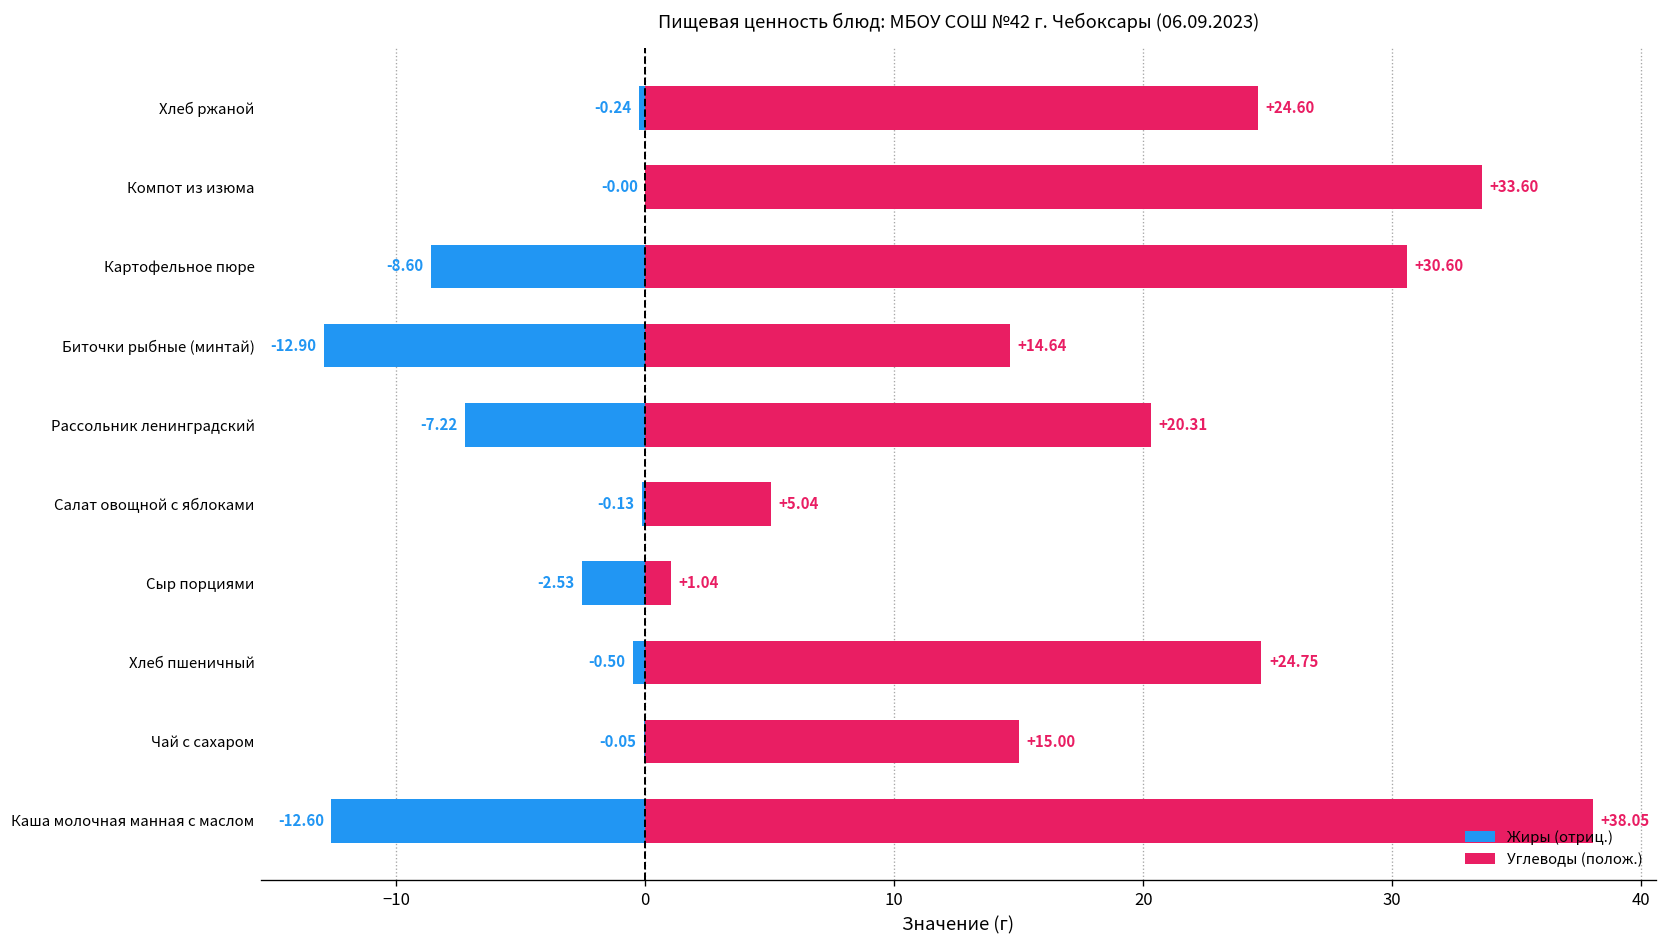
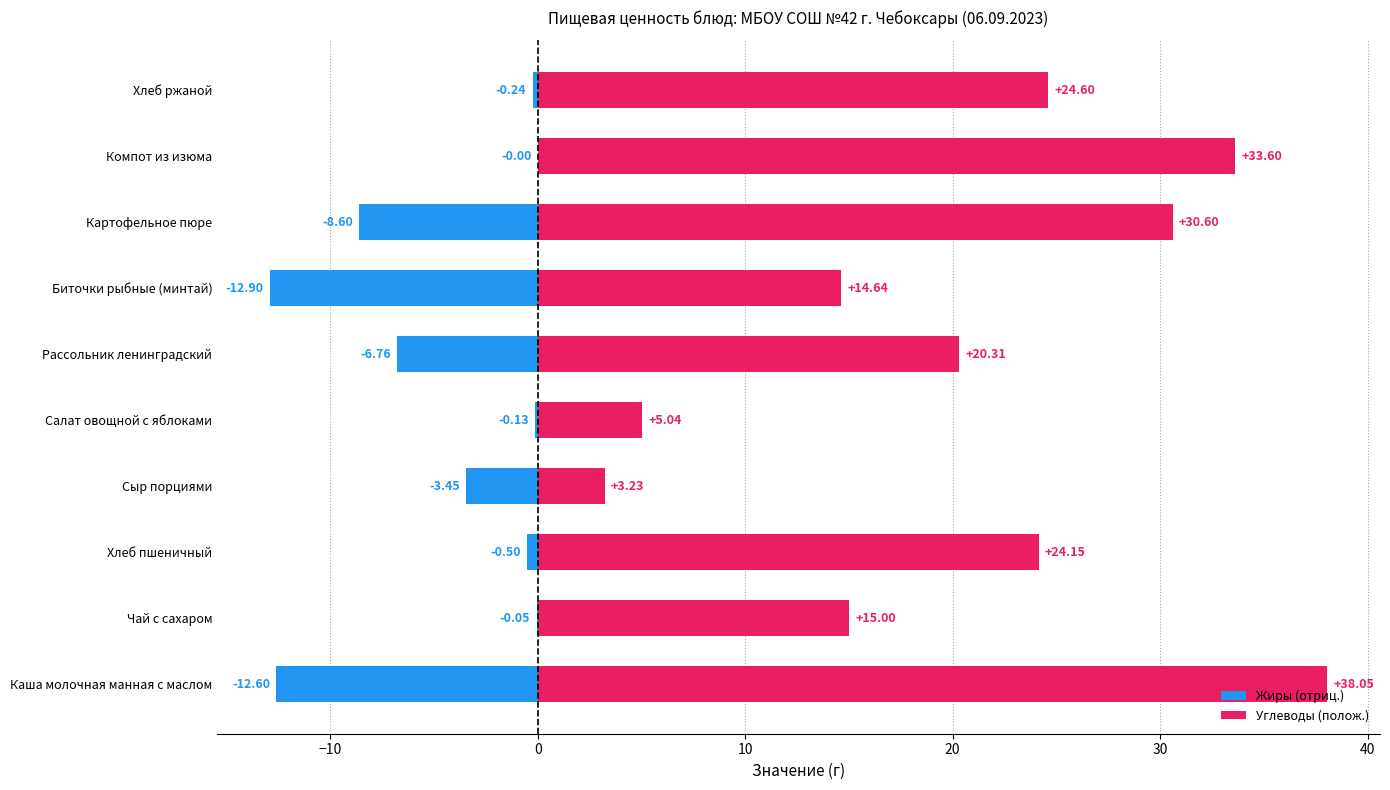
Жиры (отриц.), Рассольник ленинградский: -7.22 -> -6.76
Жиры (отриц.), Сыр порциями: -2.53 -> -3.45
Углеводы (полож.), Сыр порциями: +1.04 -> +3.23
Углеводы (полож.), Хлеб пшеничный: +24.75 -> +24.15
